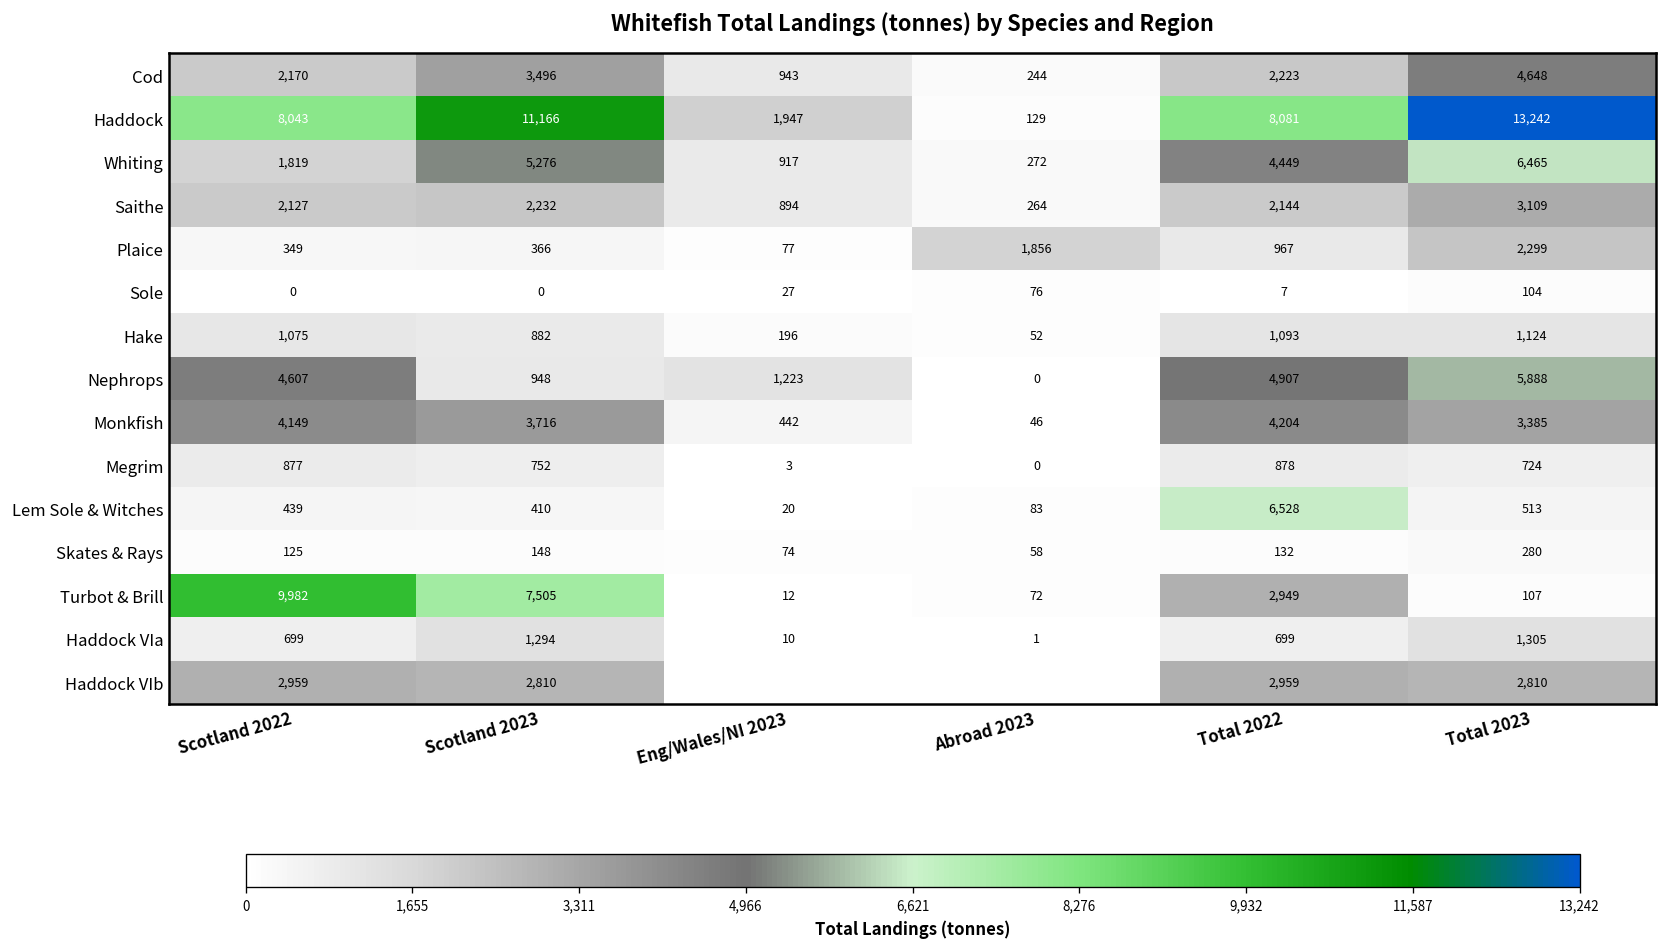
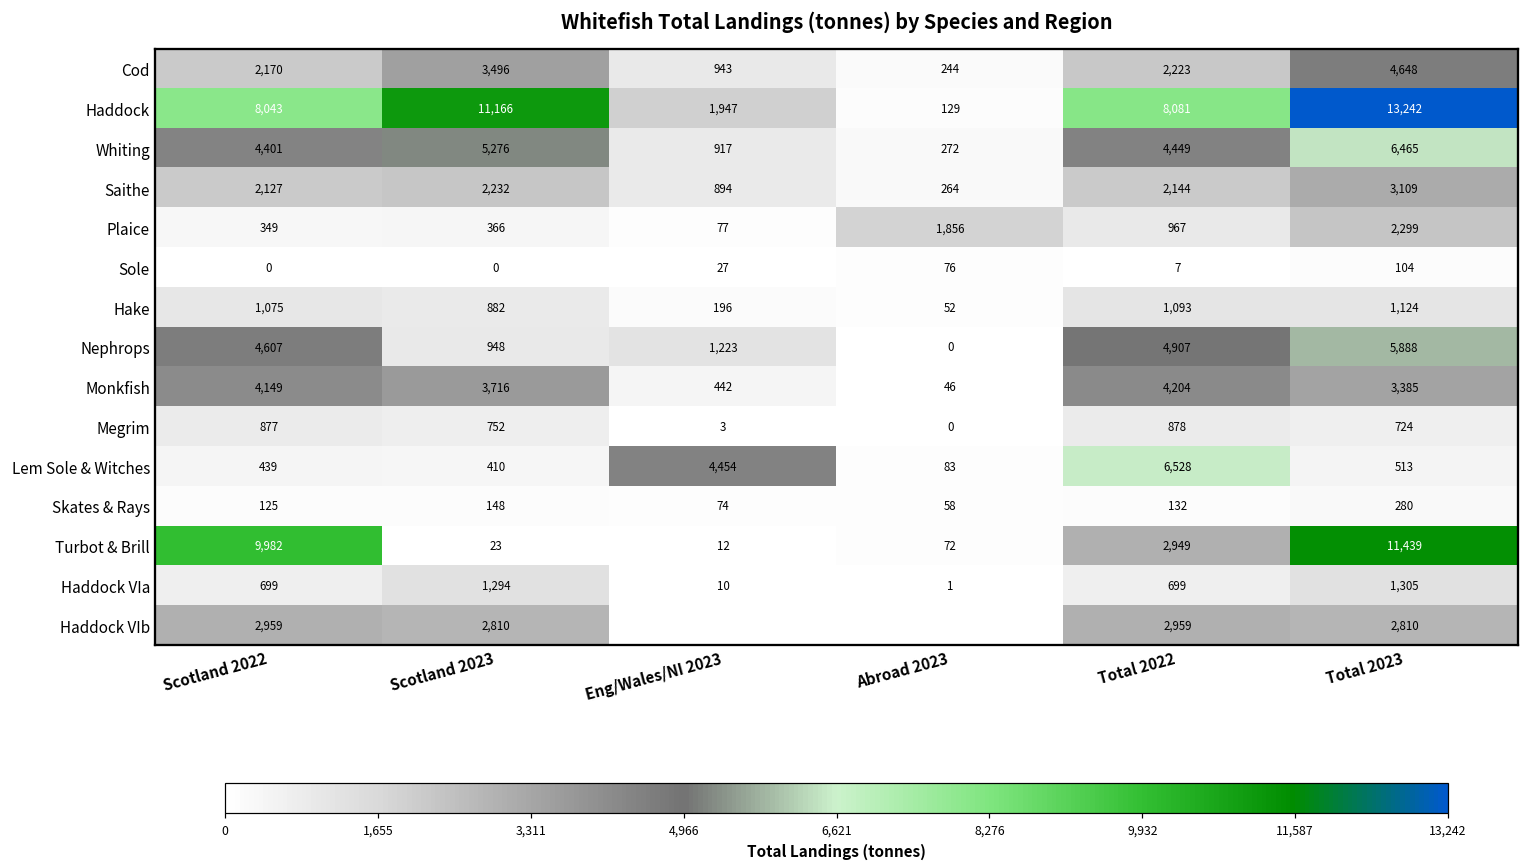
Whiting, Scotland 2022: 1,819 -> 4,401
Lem Sole & Witches, Eng/Wales/NI 2023: 20 -> 4,454
Turbot & Brill, Scotland 2023: 7,505 -> 23
Turbot & Brill, Total 2023: 107 -> 11,439
